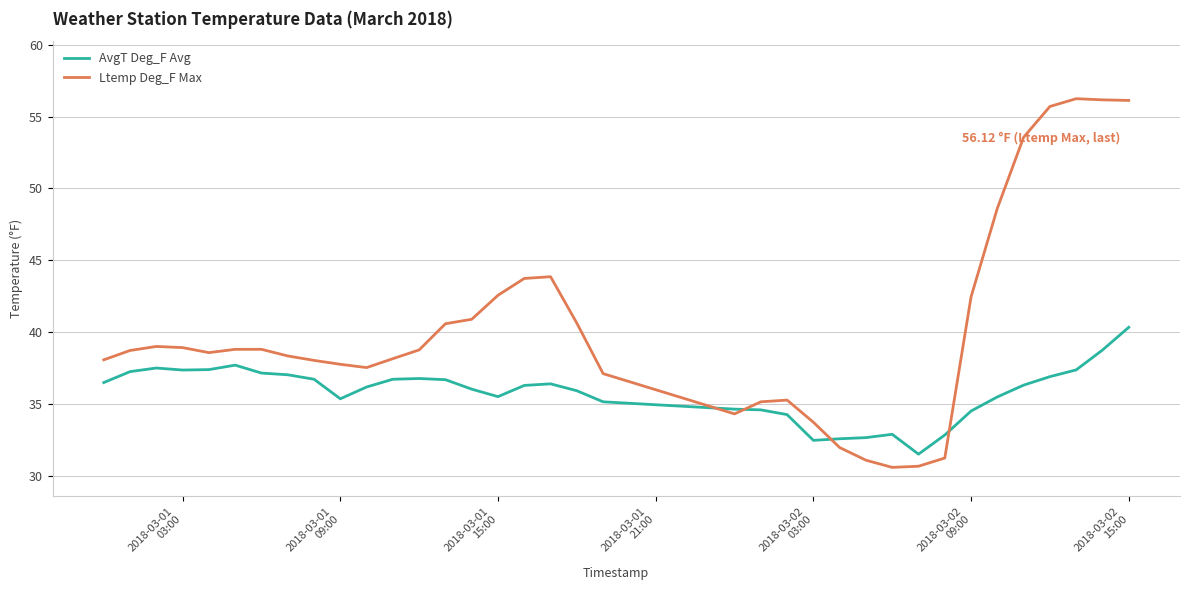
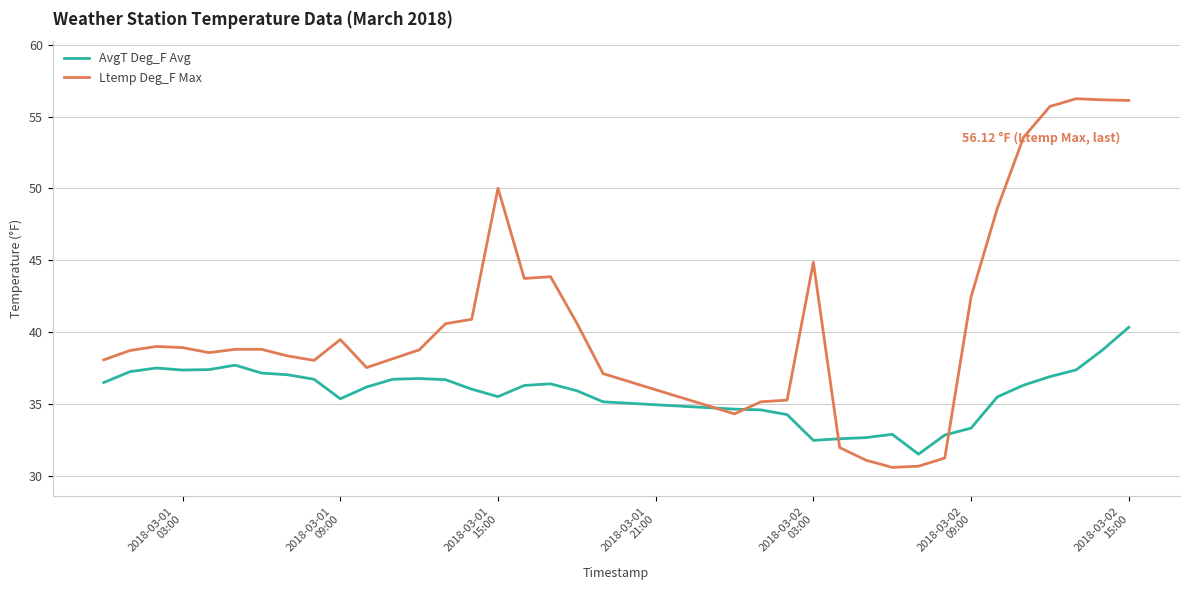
Ltemp Deg_F Max, 2018-03-01 09:00: 37.8 -> 39.5
Ltemp Deg_F Max, 2018-03-01 15:00: 42.6 -> 50.0
Ltemp Deg_F Max, 2018-03-02 03:00: 33.7 -> 44.9
AvgT Deg_F Avg, 2018-03-02 09:00: 34.5 -> 33.3
